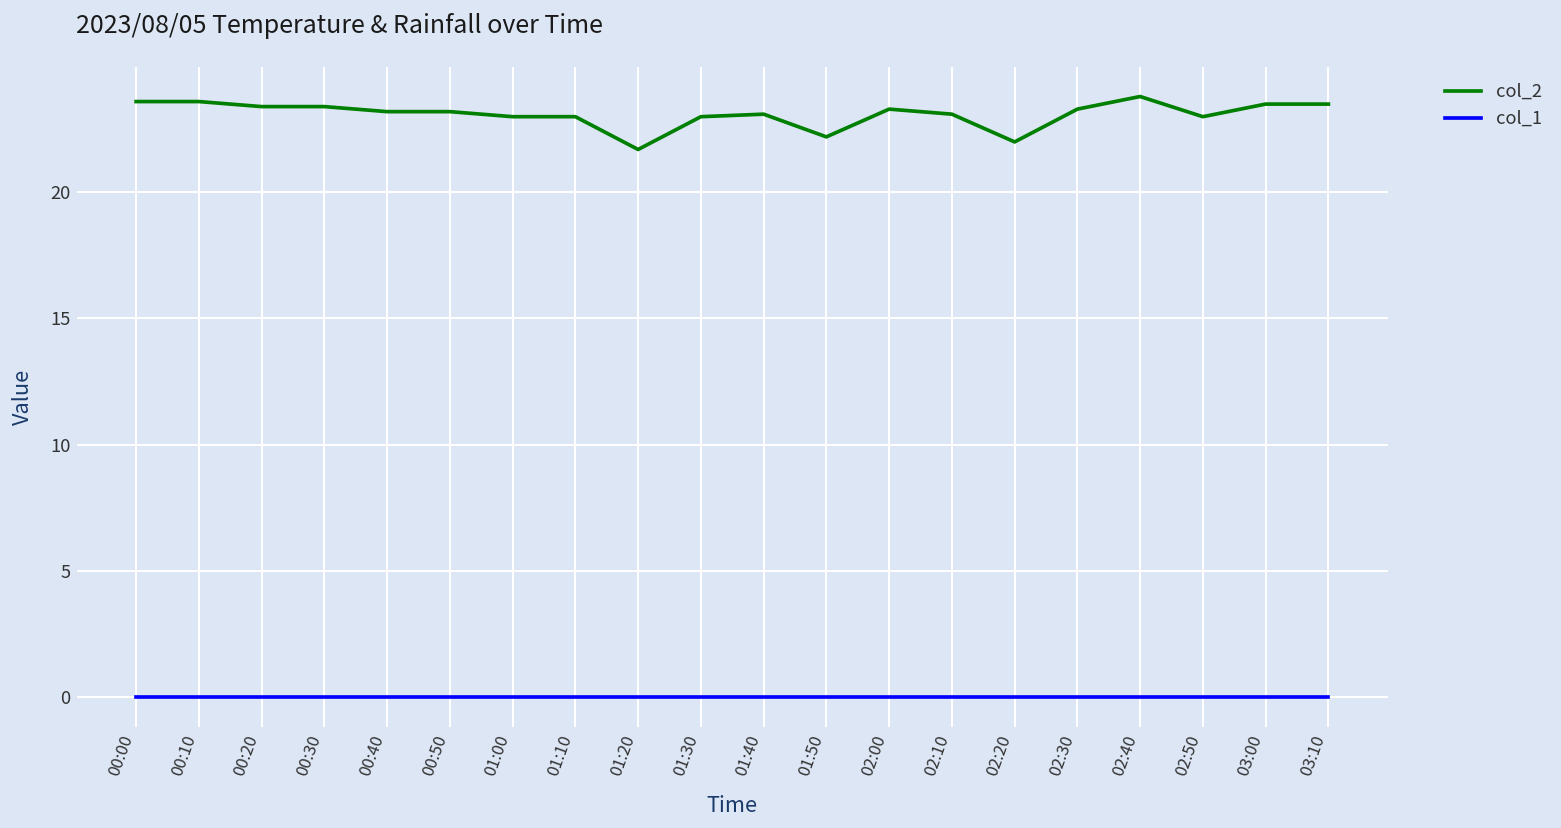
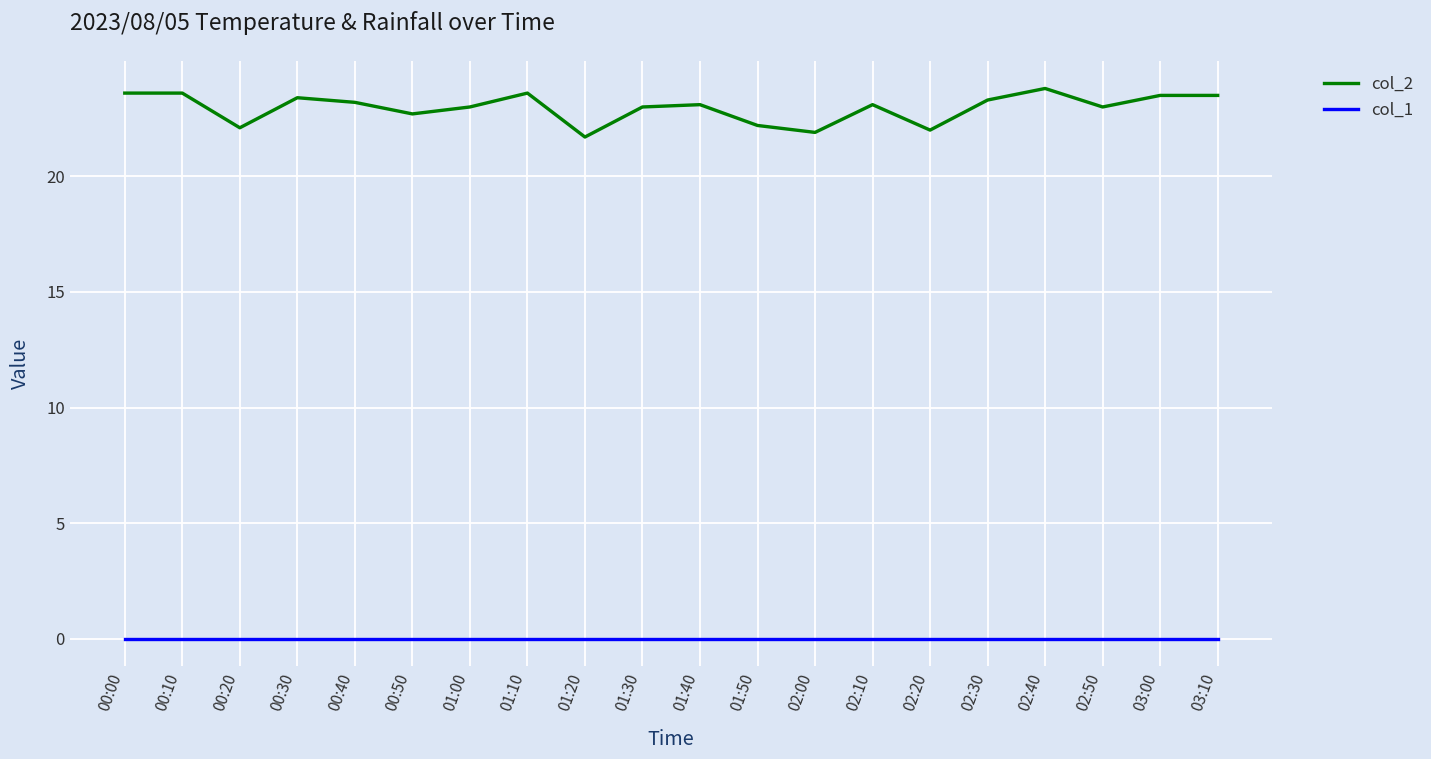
col_2, 00:20: 23.4 -> 22.1
col_2, 00:50: 23.2 -> 22.7
col_2, 01:10: 23.0 -> 23.6
col_2, 02:00: 23.3 -> 21.9
